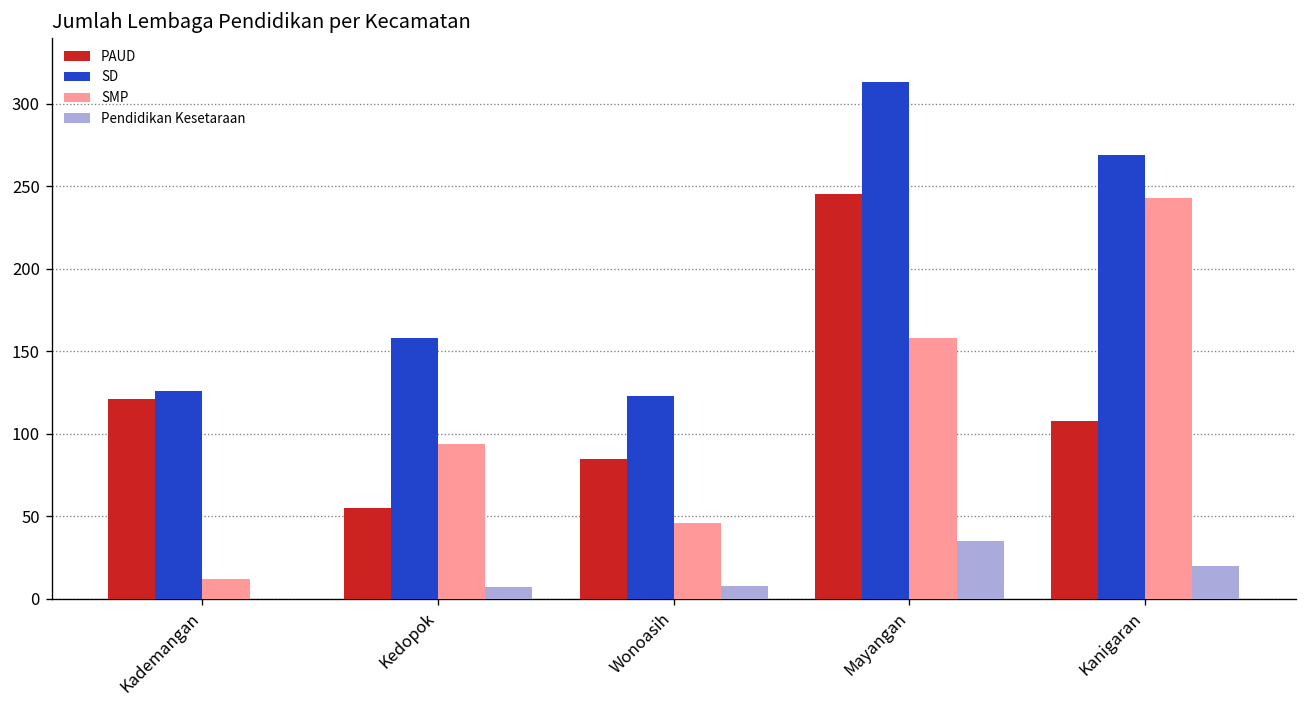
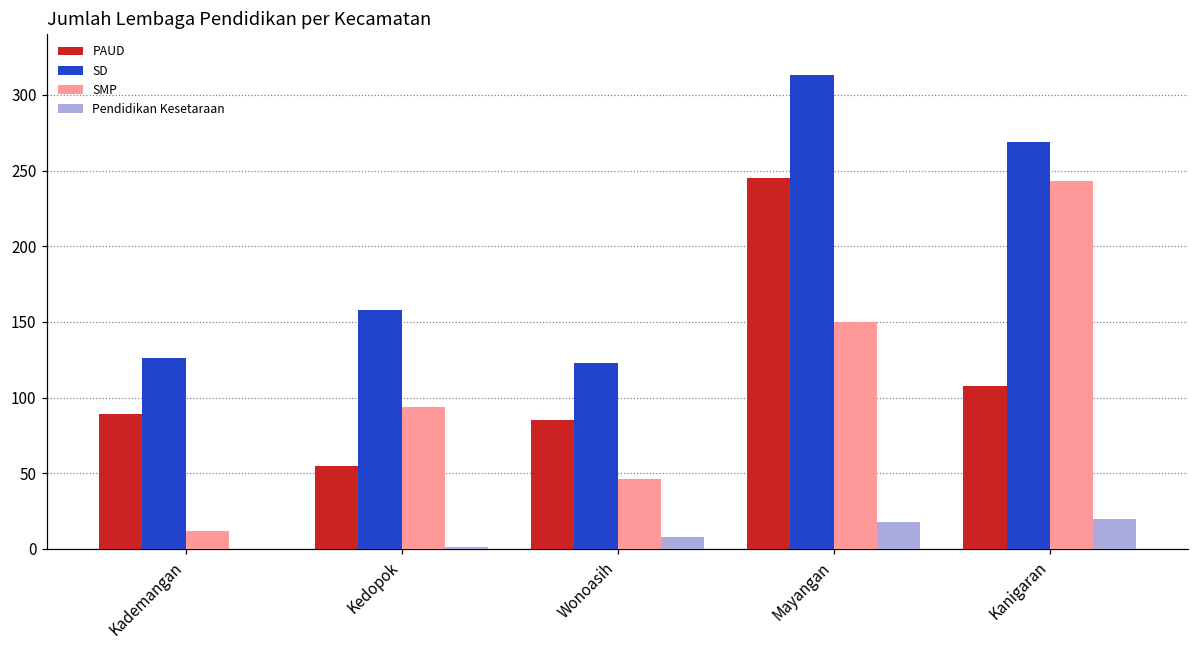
PAUD, Kademangan: 121 -> 89
Pendidikan Kesetaraan, Kedopok: 7 -> 1
SMP, Mayangan: 158 -> 150
Pendidikan Kesetaraan, Mayangan: 35 -> 18
